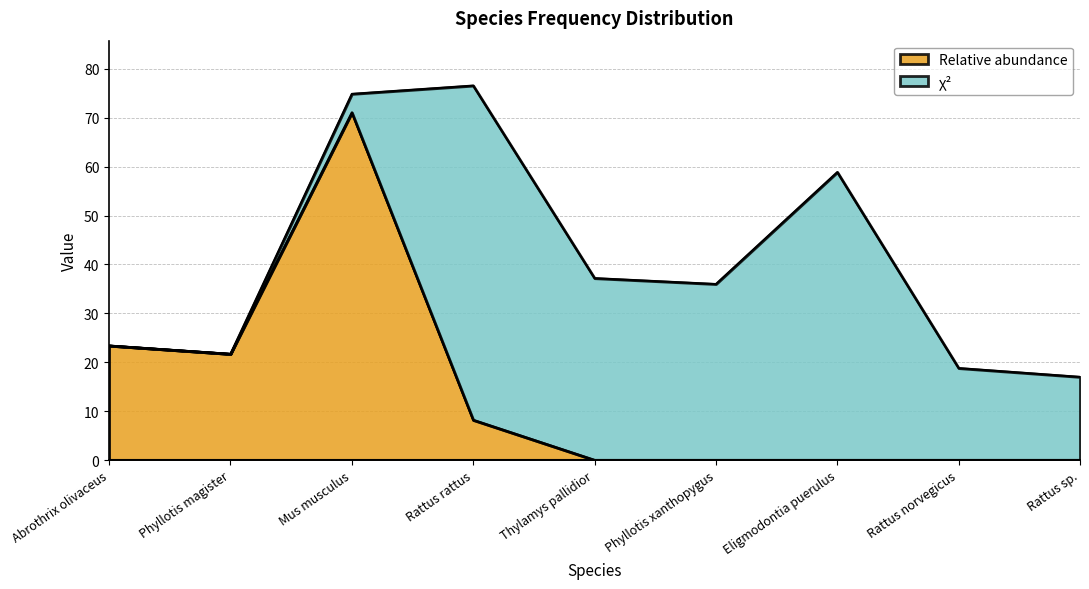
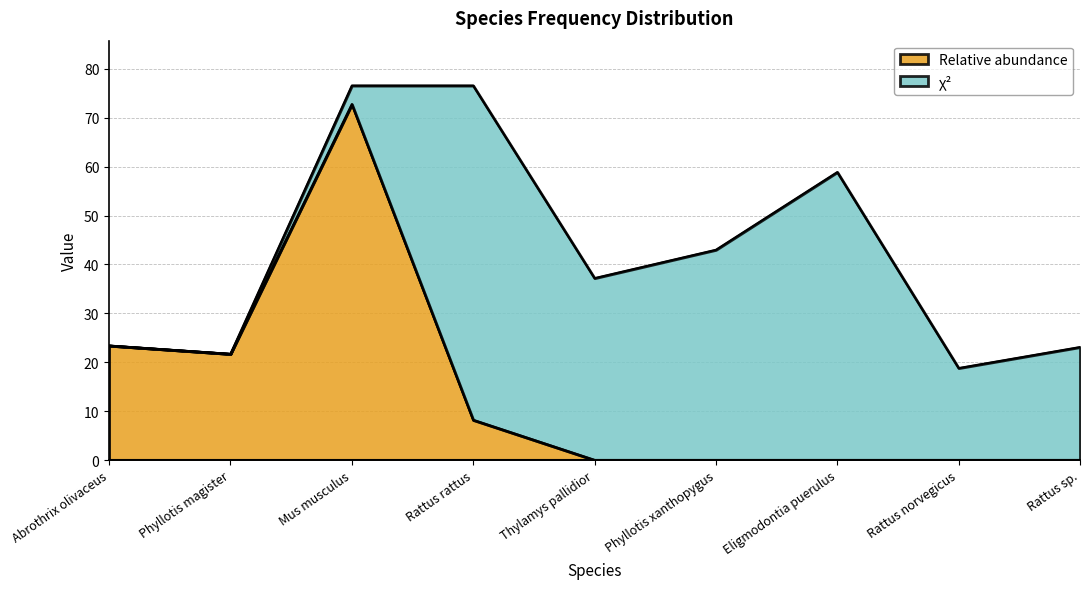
Relative abundance, Mus musculus: 71 -> 73
χ², Phyllotis xanthopygus: 36 -> 43
χ², Rattus sp.: 17 -> 23
